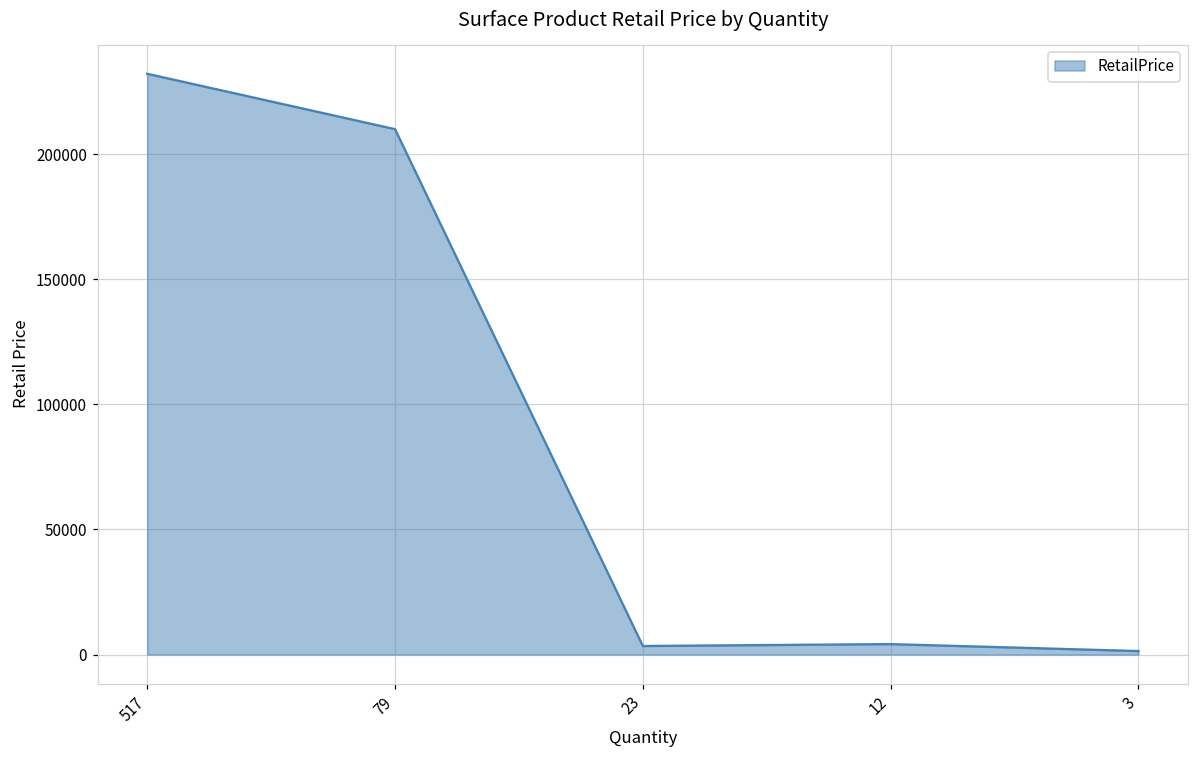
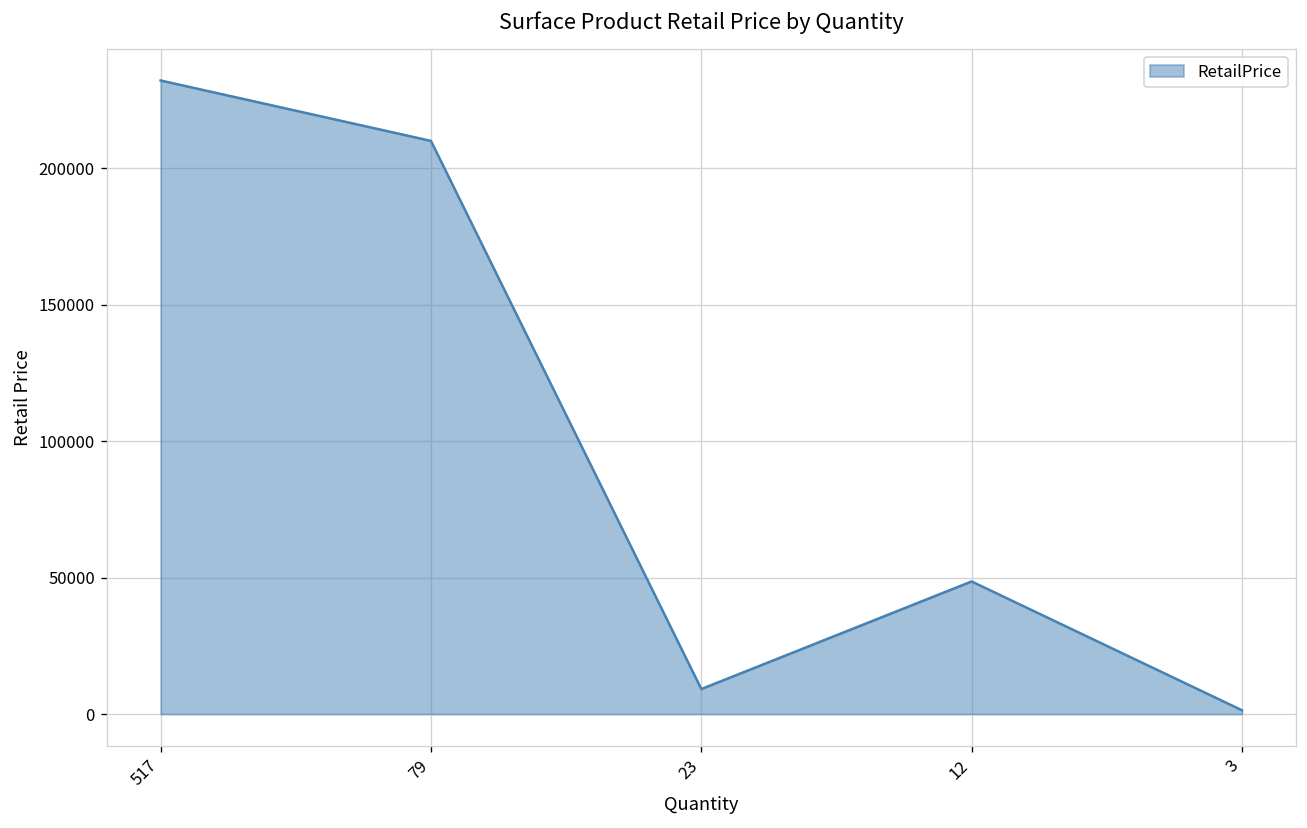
23: 3000 -> 9000
12: 4000 -> 49000
